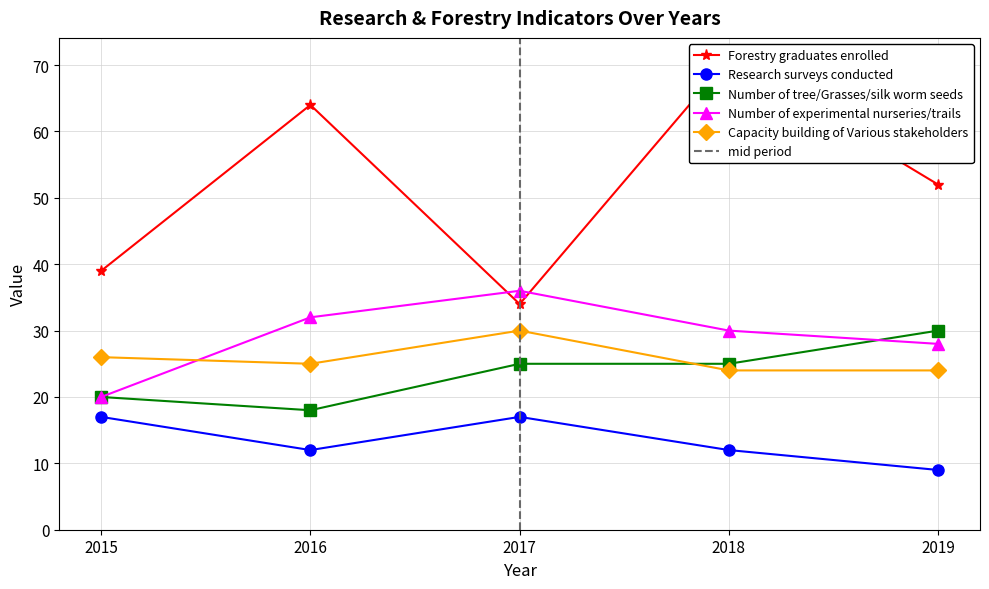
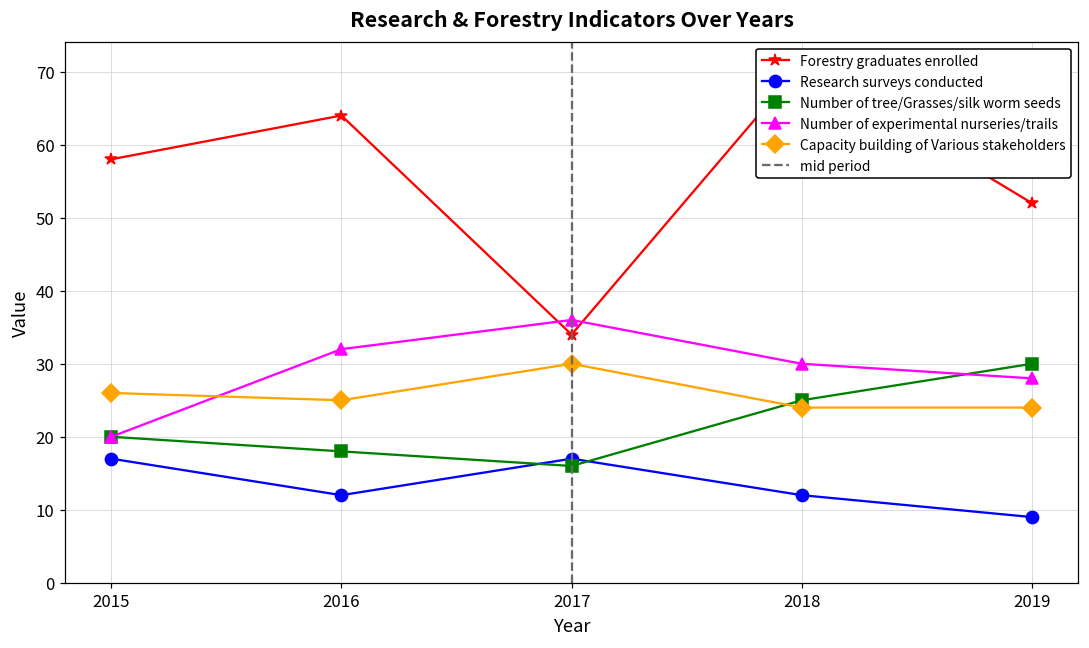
Forestry graduates enrolled, 2015: 39 -> 58
Number of tree/Grasses/silk worm seeds, 2017: 25 -> 16
